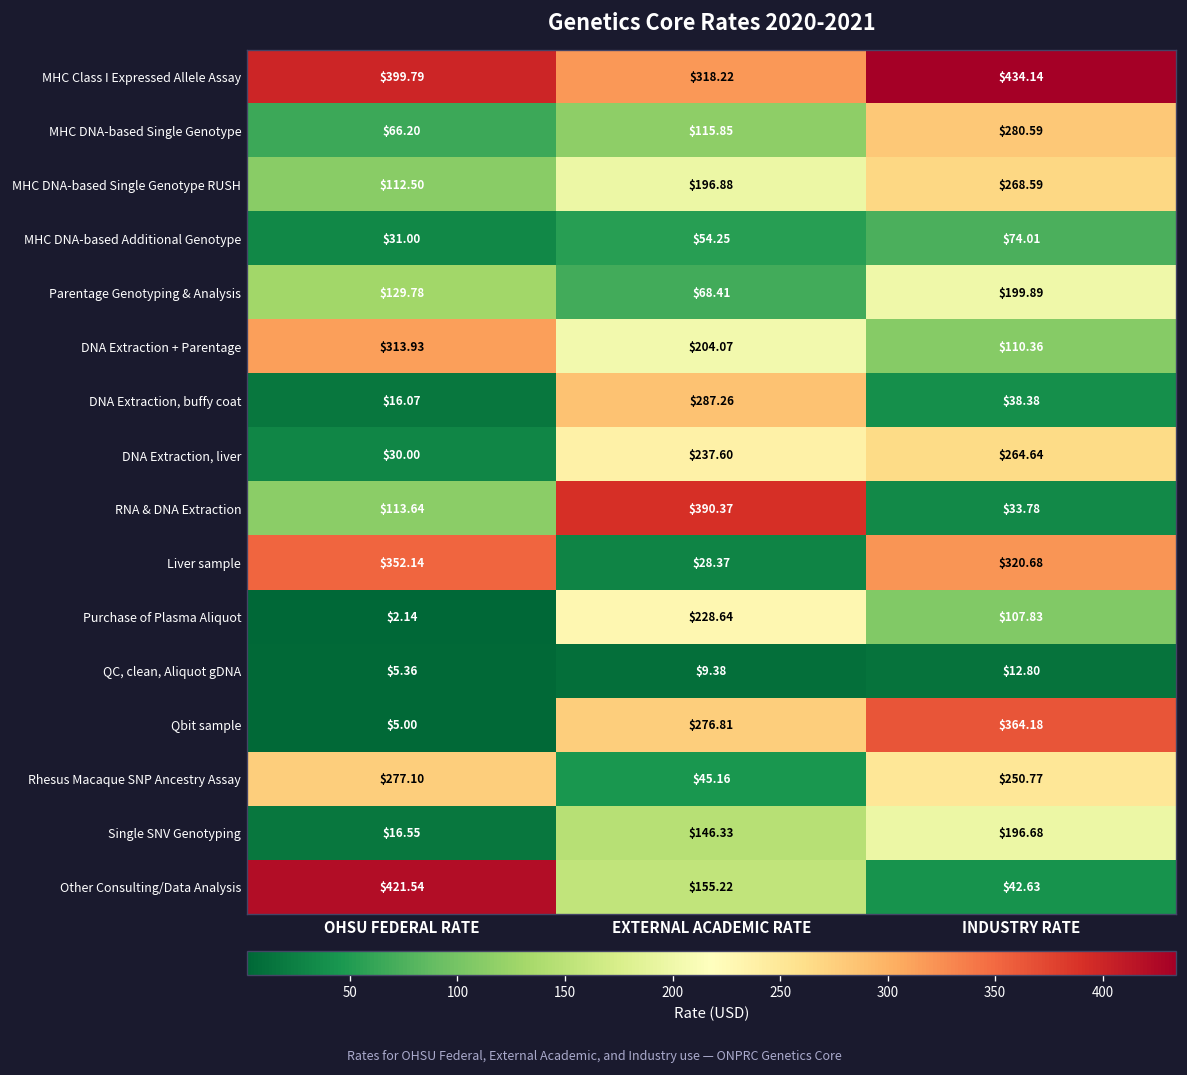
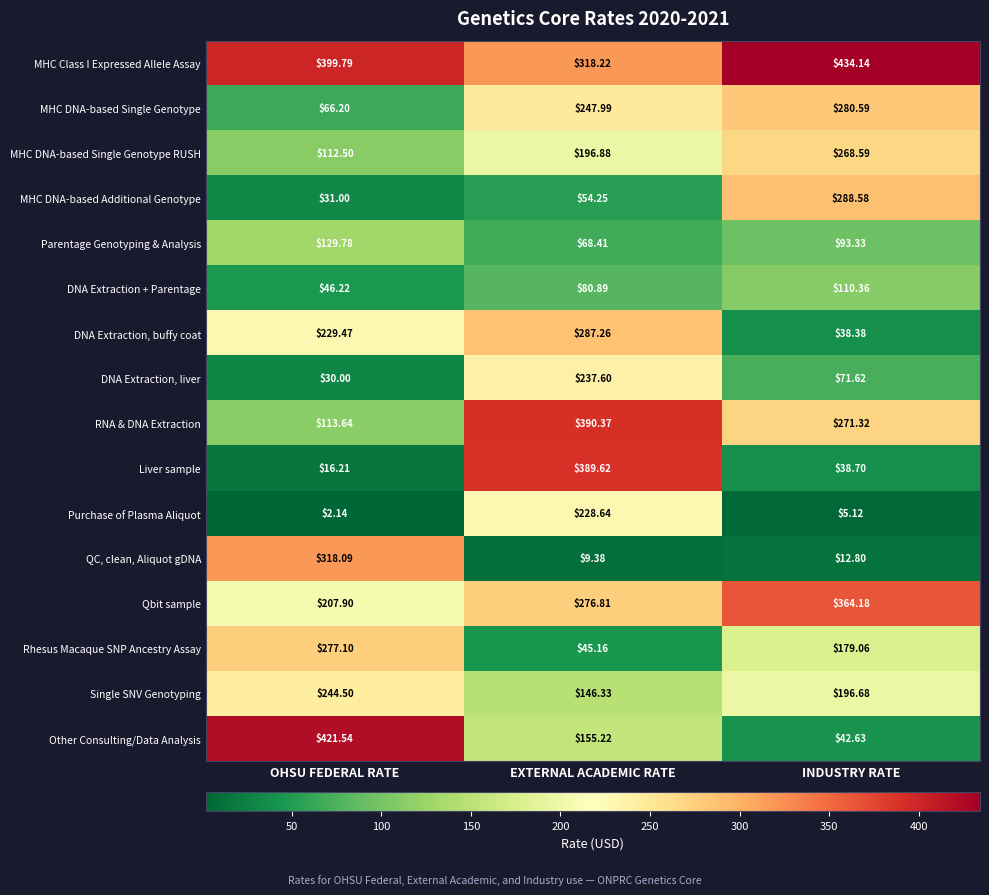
MHC DNA-based Single Genotype, EXTERNAL ACADEMIC RATE: $115.85 -> $247.99
MHC DNA-based Additional Genotype, INDUSTRY RATE: $74.01 -> $288.58
Parentage Genotyping & Analysis, INDUSTRY RATE: $199.89 -> $93.33
DNA Extraction + Parentage, OHSU FEDERAL RATE: $313.93 -> $46.22
DNA Extraction + Parentage, EXTERNAL ACADEMIC RATE: $204.07 -> $80.89
DNA Extraction, buffy coat, OHSU FEDERAL RATE: $16.07 -> $229.47
DNA Extraction, liver, INDUSTRY RATE: $264.64 -> $71.62
RNA & DNA Extraction, INDUSTRY RATE: $33.78 -> $271.32
Liver sample, OHSU FEDERAL RATE: $352.14 -> $16.21
Liver sample, EXTERNAL ACADEMIC RATE: $28.37 -> $389.62
Liver sample, INDUSTRY RATE: $320.68 -> $38.70
Purchase of Plasma Aliquot, INDUSTRY RATE: $107.83 -> $5.12
QC, clean, Aliquot gDNA, OHSU FEDERAL RATE: $5.36 -> $318.09
Qbit sample, OHSU FEDERAL RATE: $5.00 -> $207.90
Rhesus Macaque SNP Ancestry Assay, INDUSTRY RATE: $250.77 -> $179.06
Single SNV Genotyping, OHSU FEDERAL RATE: $16.55 -> $244.50
